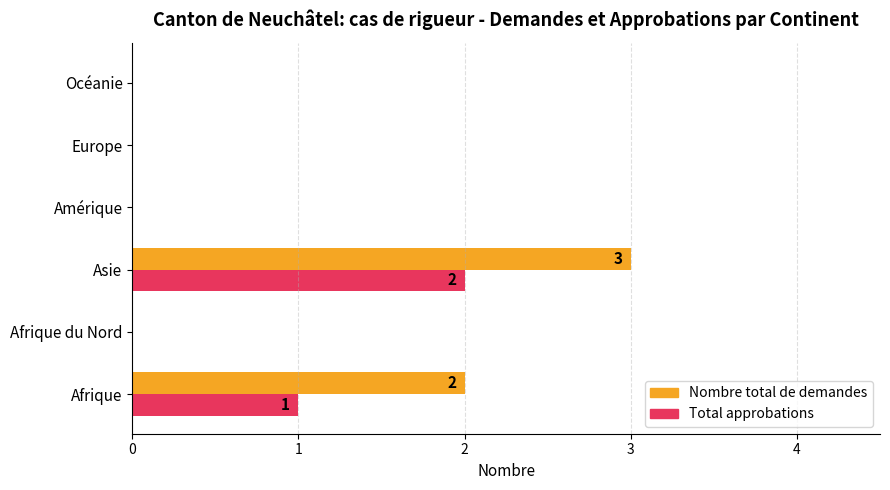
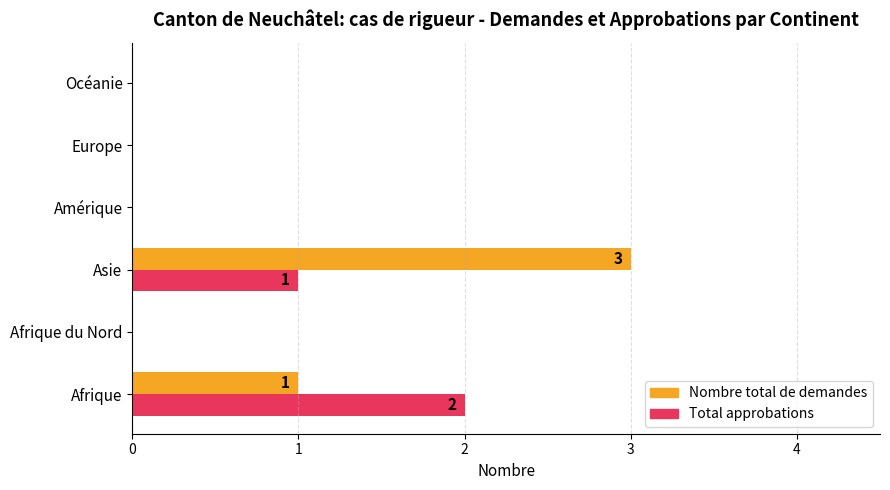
Total approbations, Asie: 2 -> 1
Nombre total de demandes, Afrique: 2 -> 1
Total approbations, Afrique: 1 -> 2
